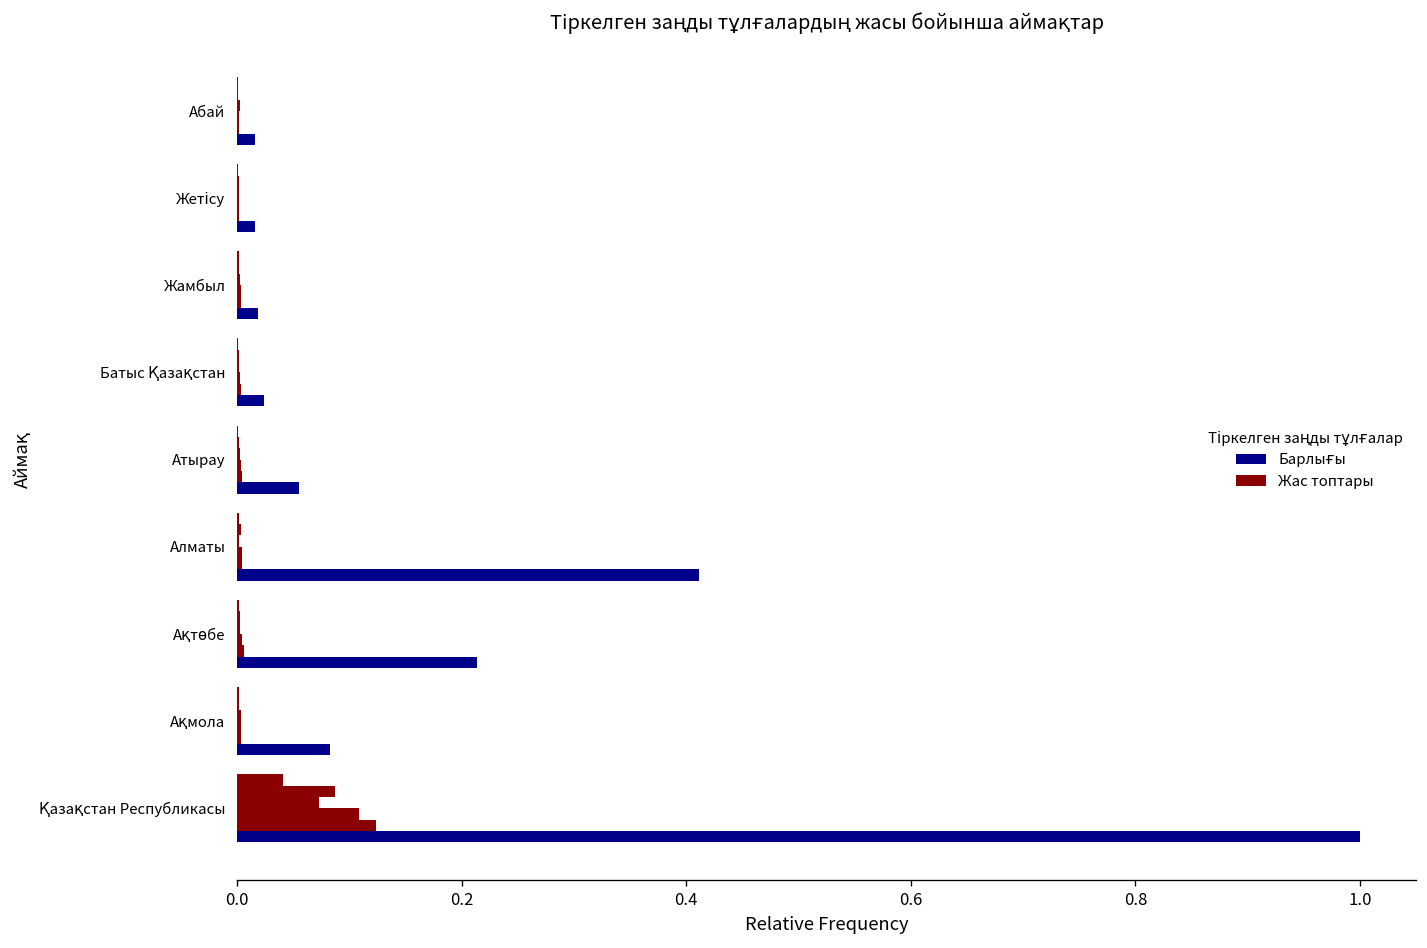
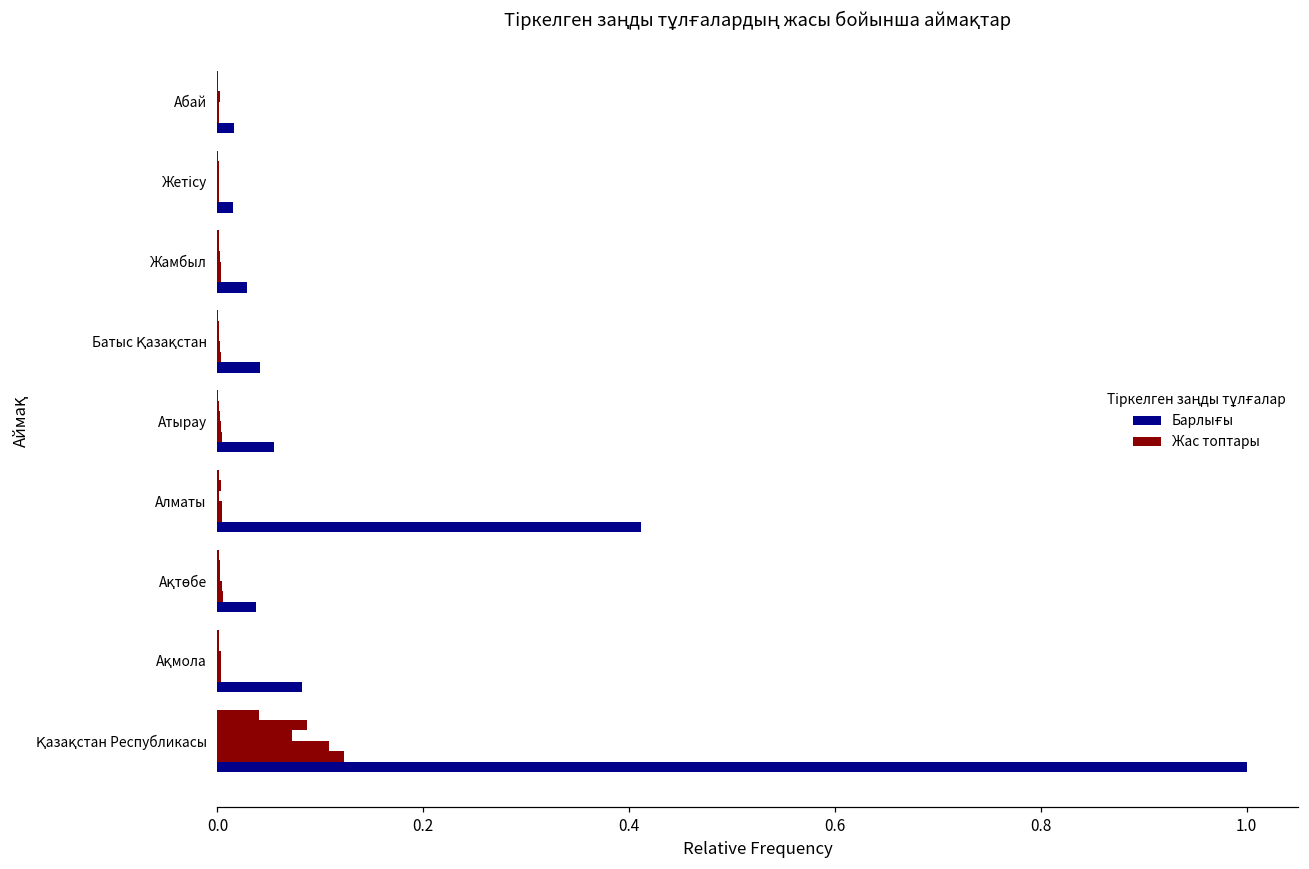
Барлығы, Жамбыл: 0.02 -> 0.03
Барлығы, Батыс Қазақстан: 0.02 -> 0.04
Барлығы, Ақтөбе: 0.21 -> 0.04
